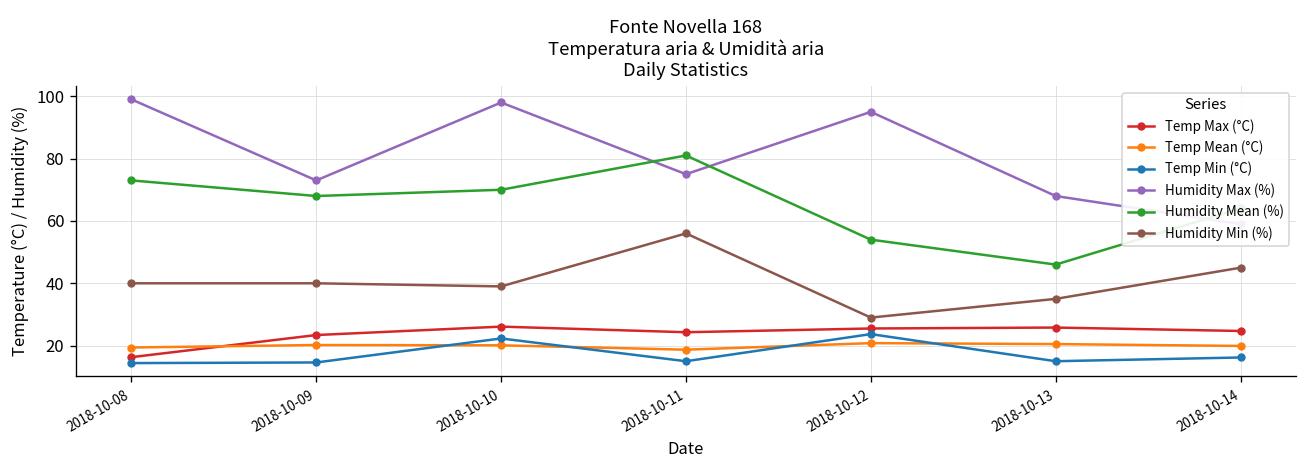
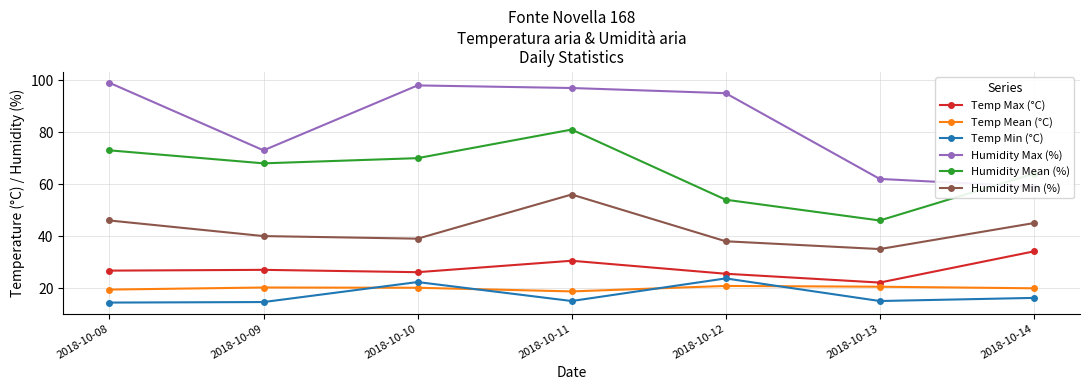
Temp Max (°C), 2018-10-08: 16 -> 27
Humidity Min (%), 2018-10-08: 40 -> 46
Temp Max (°C), 2018-10-09: 23 -> 27
Temp Max (°C), 2018-10-11: 24 -> 31
Humidity Max (%), 2018-10-11: 75 -> 97
Humidity Min (%), 2018-10-12: 29 -> 38
Temp Max (°C), 2018-10-13: 26 -> 22
Humidity Max (%), 2018-10-13: 68 -> 62
Temp Max (°C), 2018-10-14: 25 -> 34
